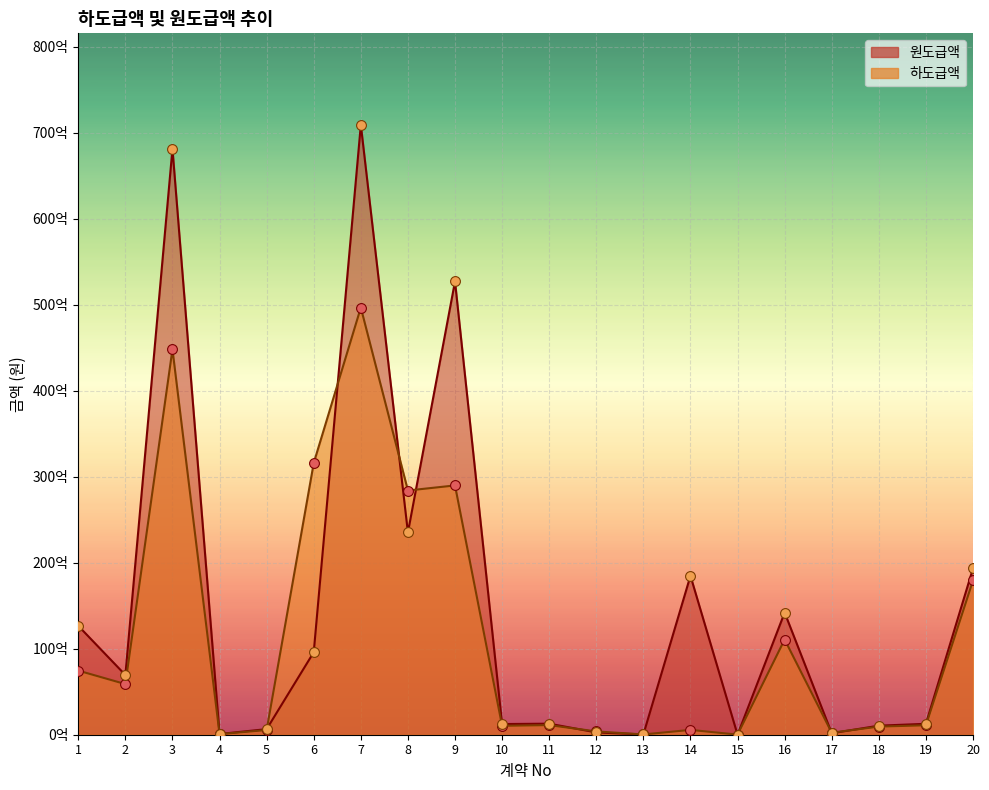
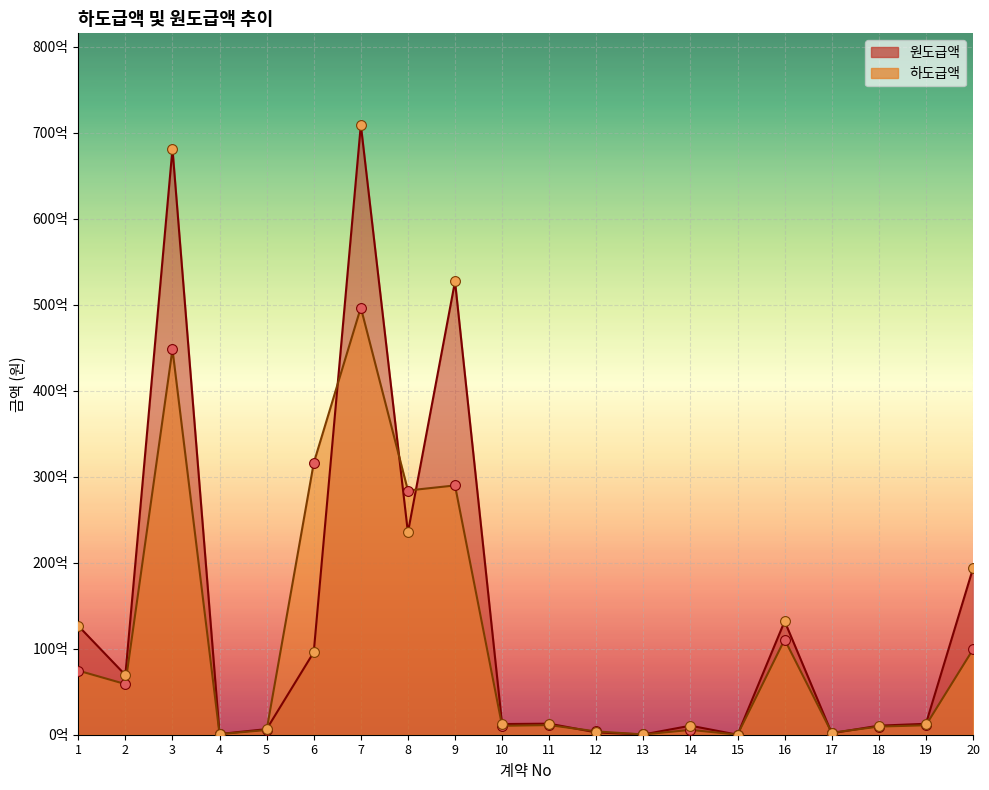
원도급액, 14: 180억 -> 10억
원도급액, 16: 140억 -> 130억
하도급액, 20: 180억 -> 100억
